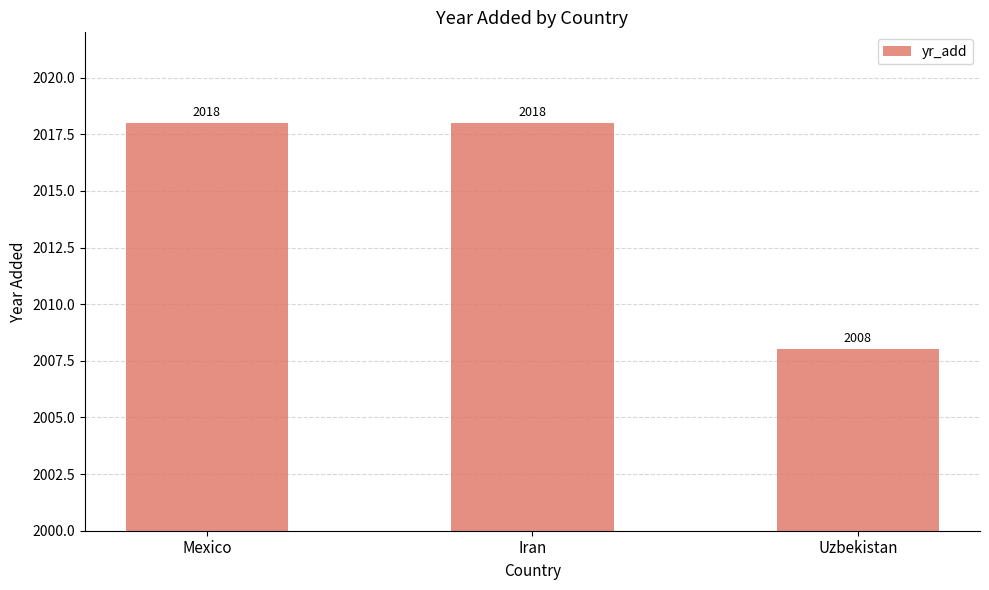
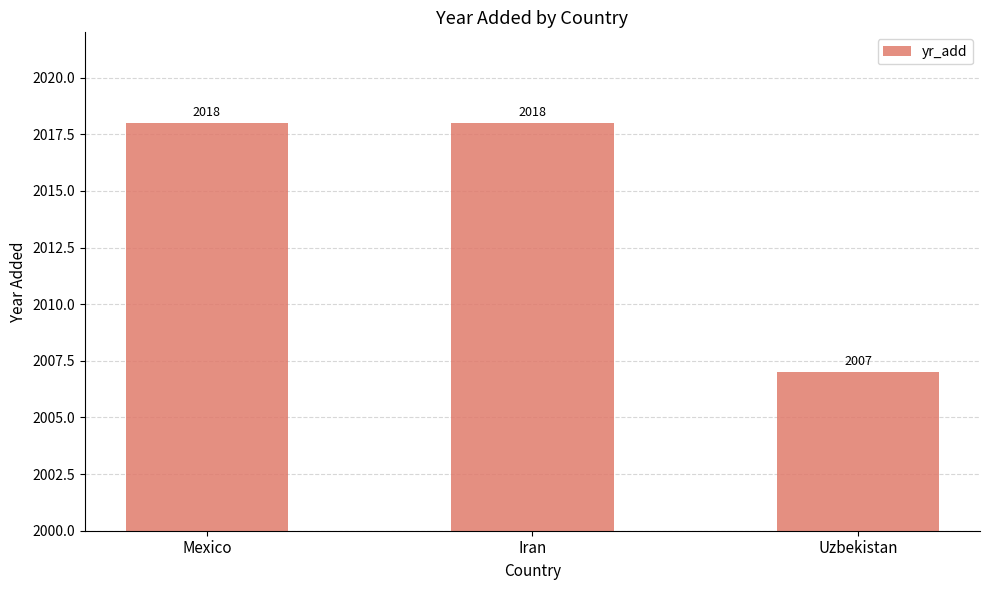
Uzbekistan: 2008 -> 2007
